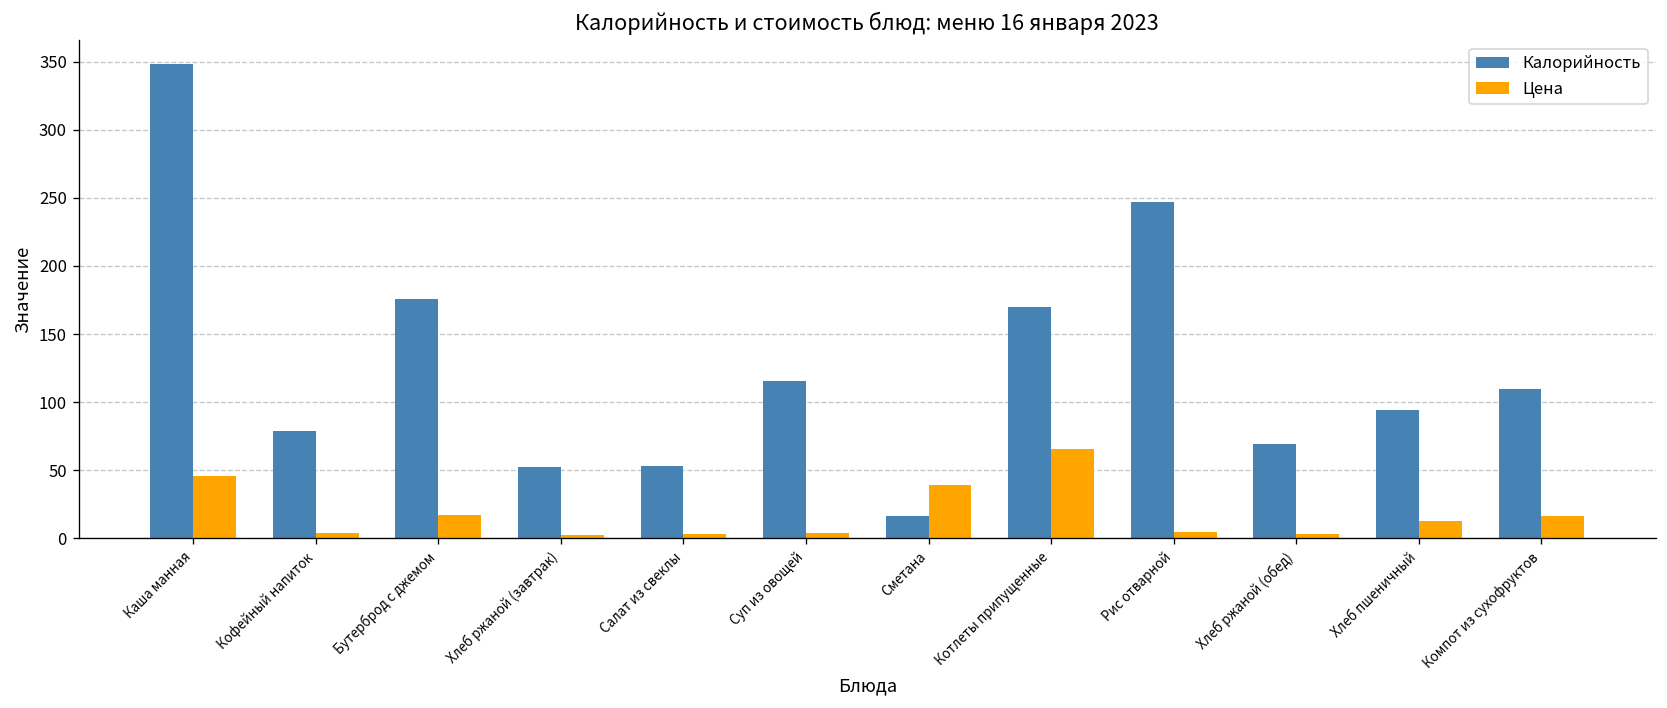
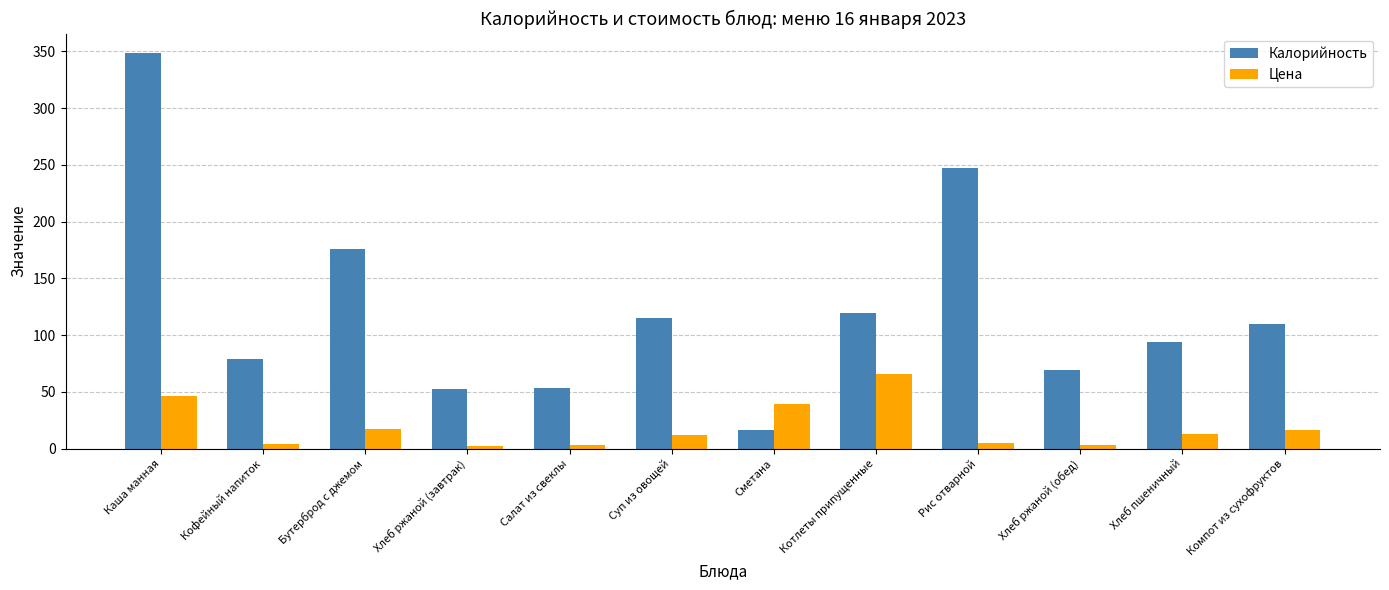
Цена, Суп из овощей: 4 -> 12
Калорийность, Котлеты припущенные: 170 -> 120
